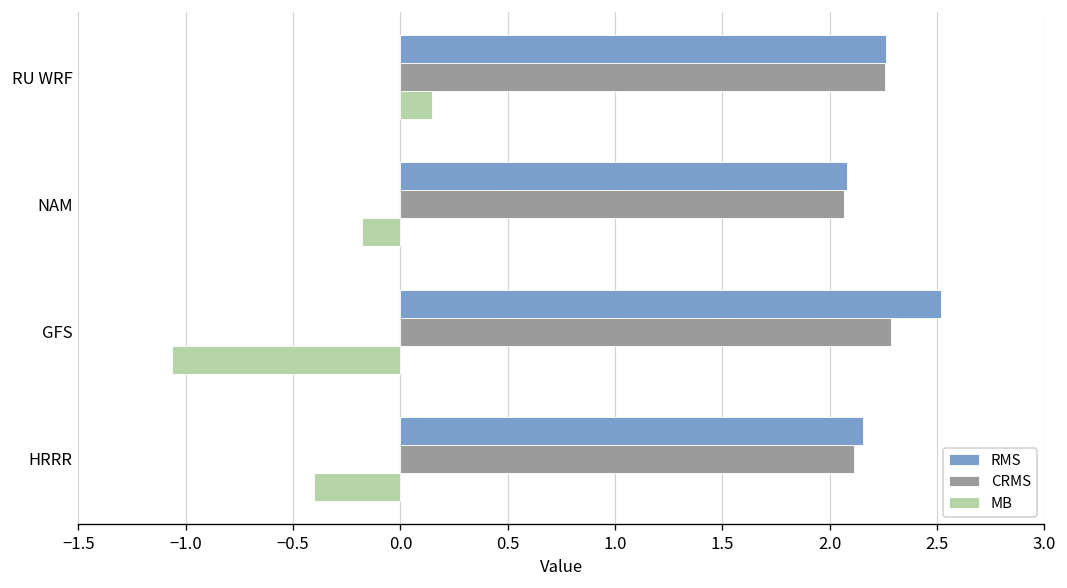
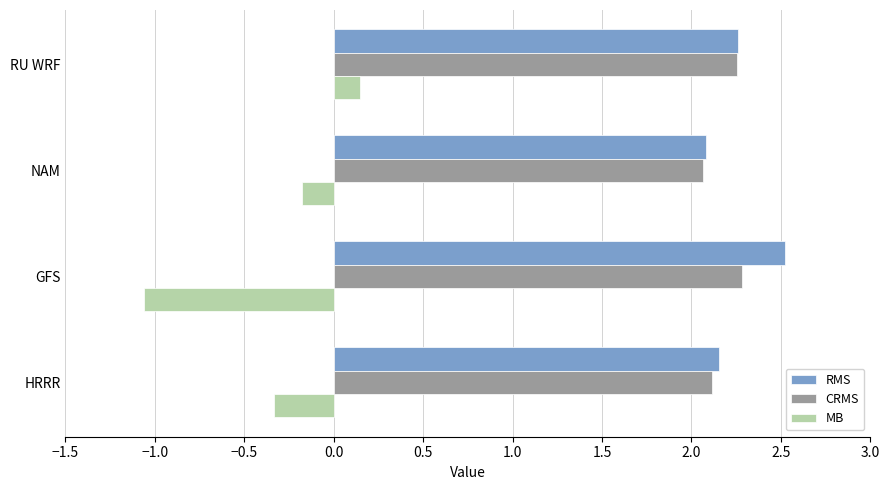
MB, HRRR: -0.40 -> -0.33
